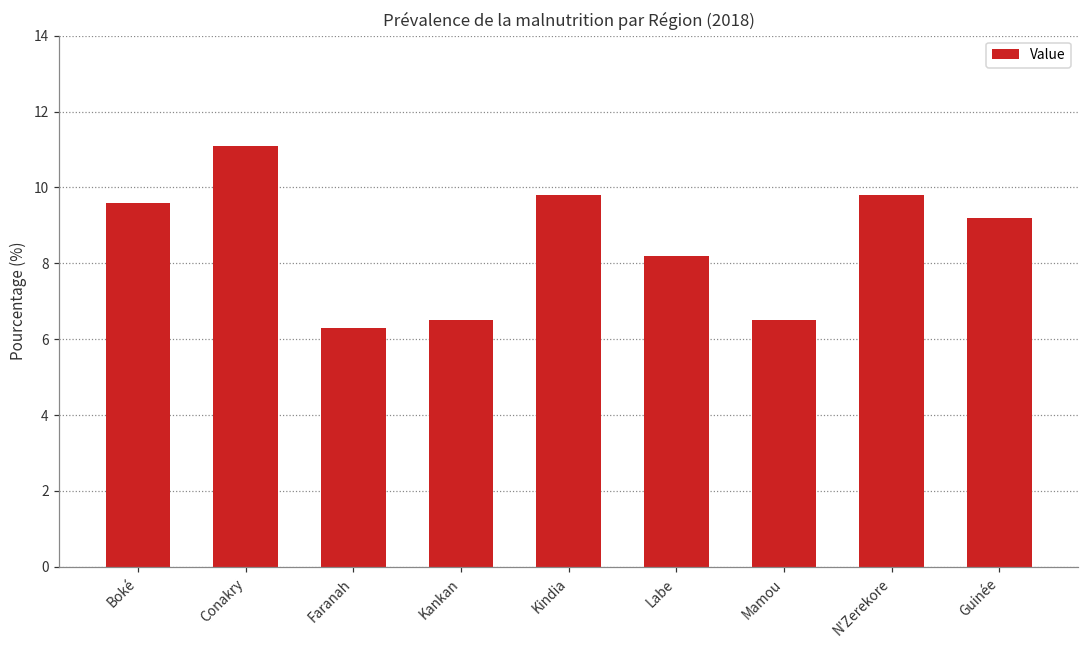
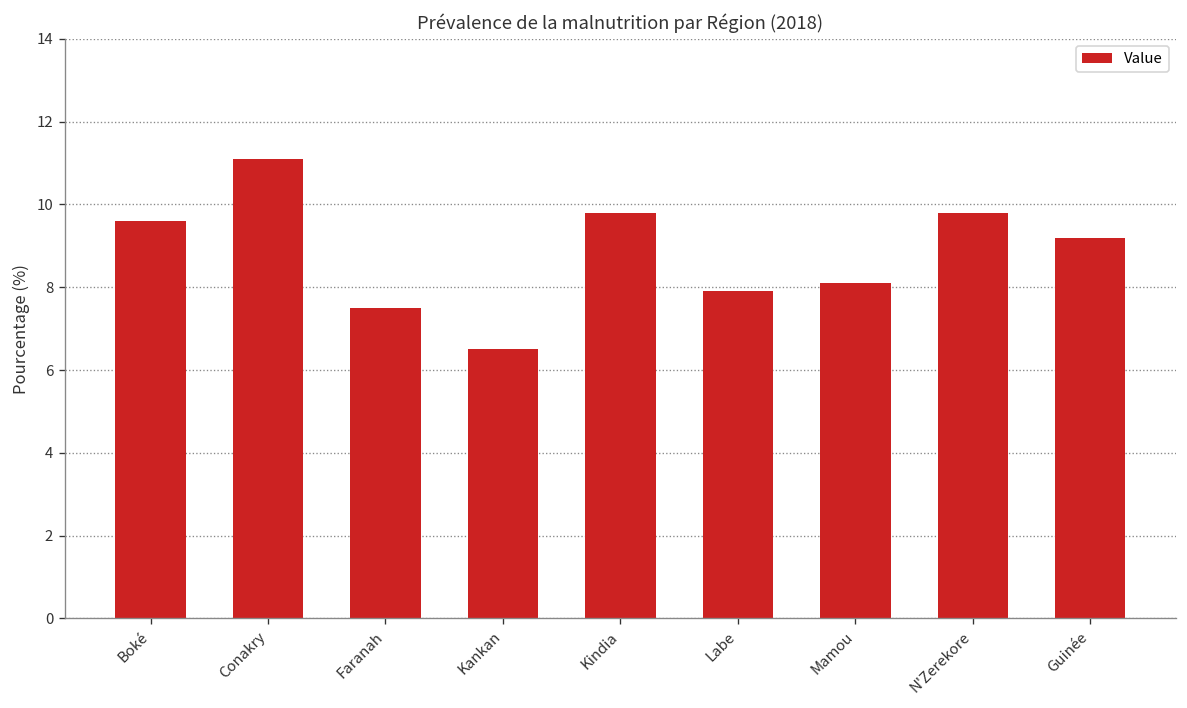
Faranah: 6.3 -> 7.5
Labe: 8.2 -> 7.9
Mamou: 6.5 -> 8.1
